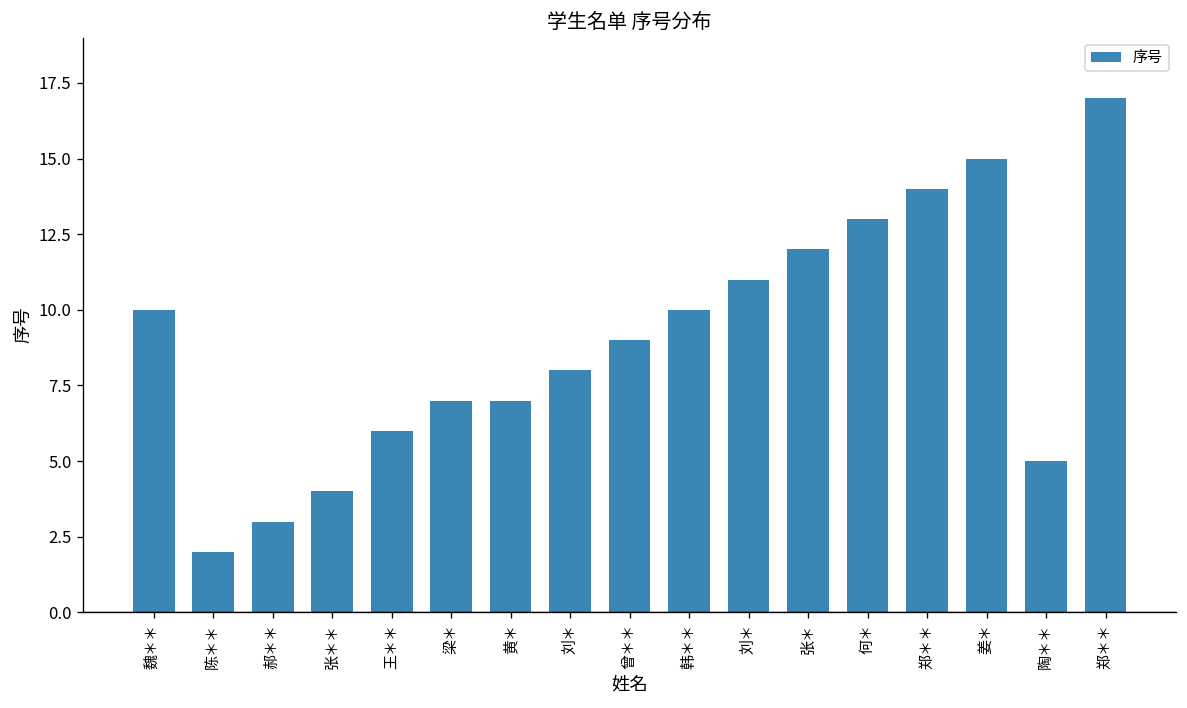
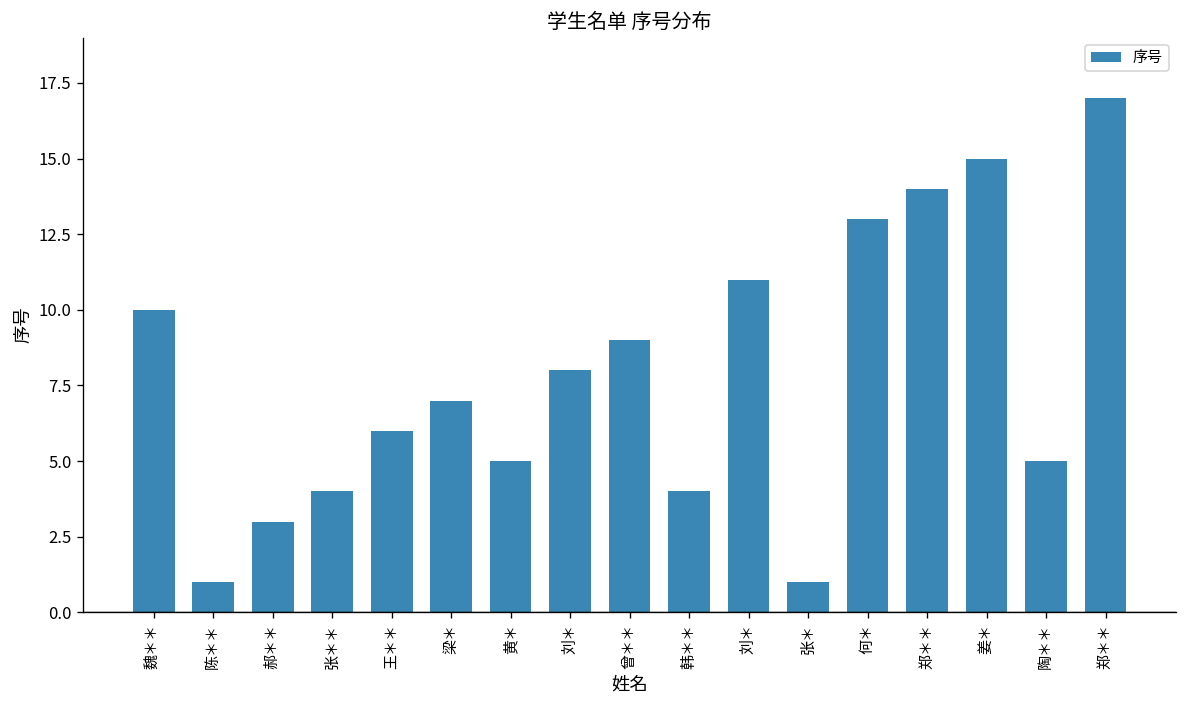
陈＊＊: 2 -> 1
黄＊: 7 -> 5
韩＊＊: 10 -> 4
张＊: 12 -> 1
